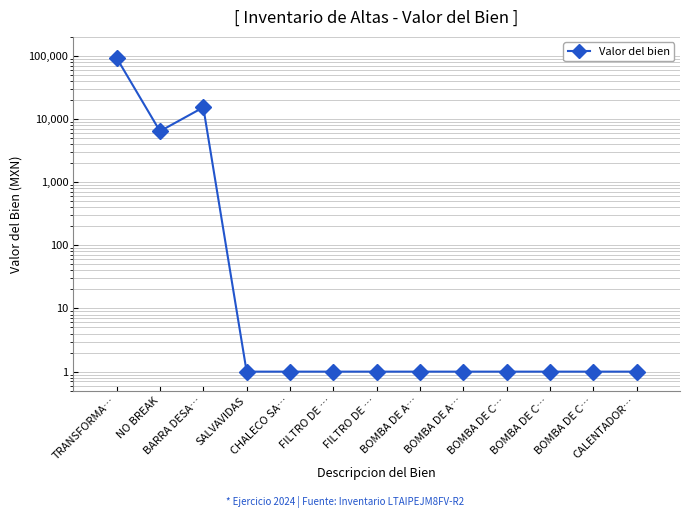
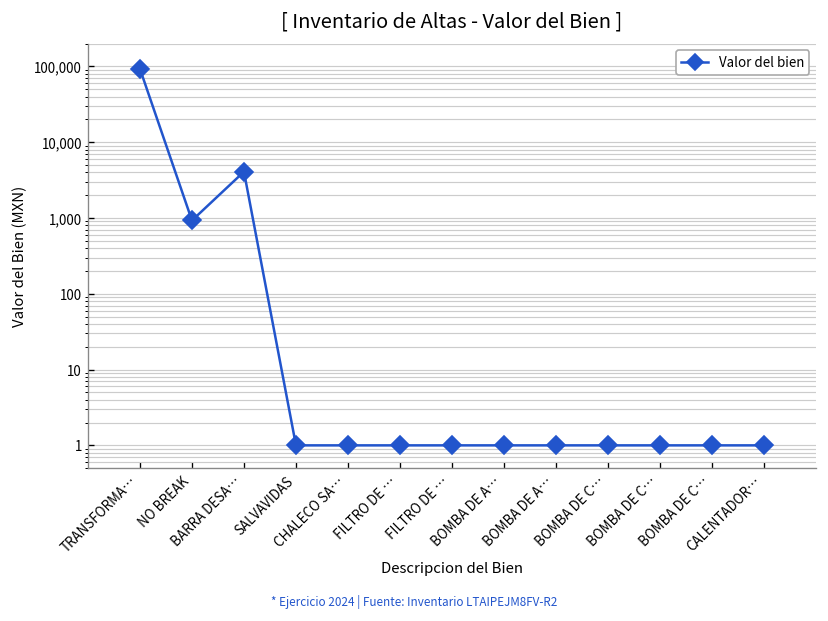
NO BREAK: 6,000 -> 900
BARRA DESA…: 15,000 -> 4,000
